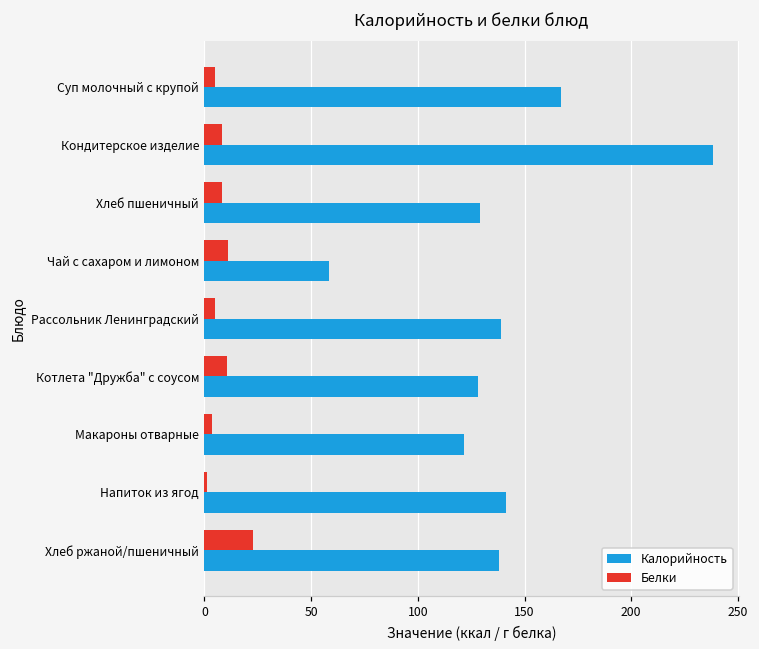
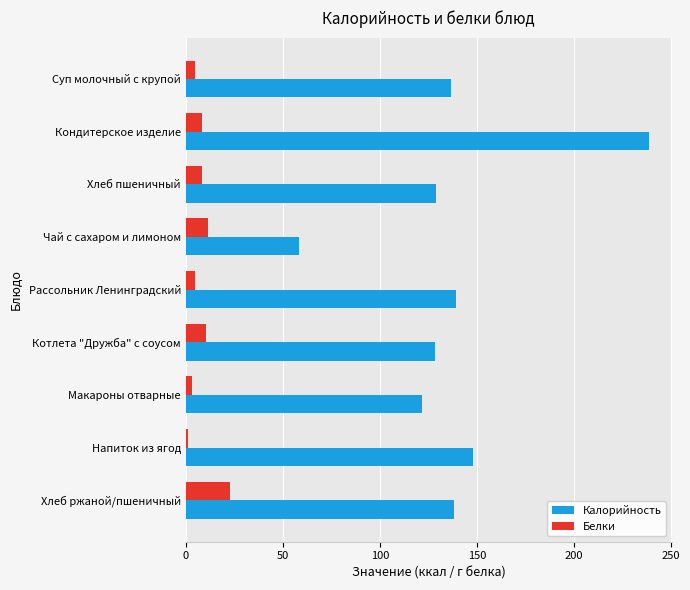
Калорийность, Суп молочный с крупой: 167 -> 137
Калорийность, Напиток из ягод: 141 -> 148
